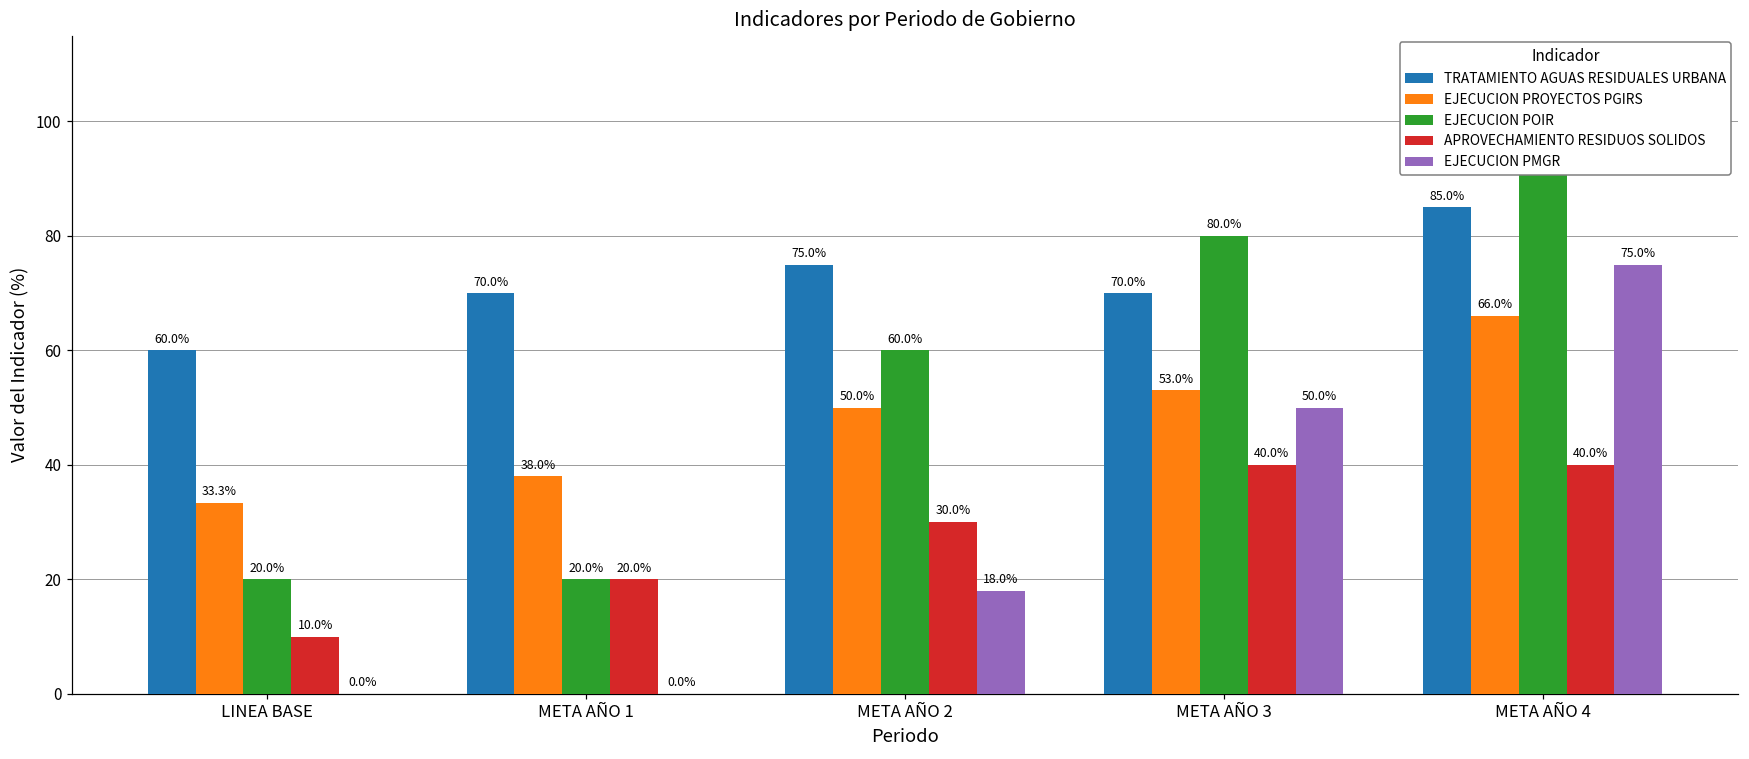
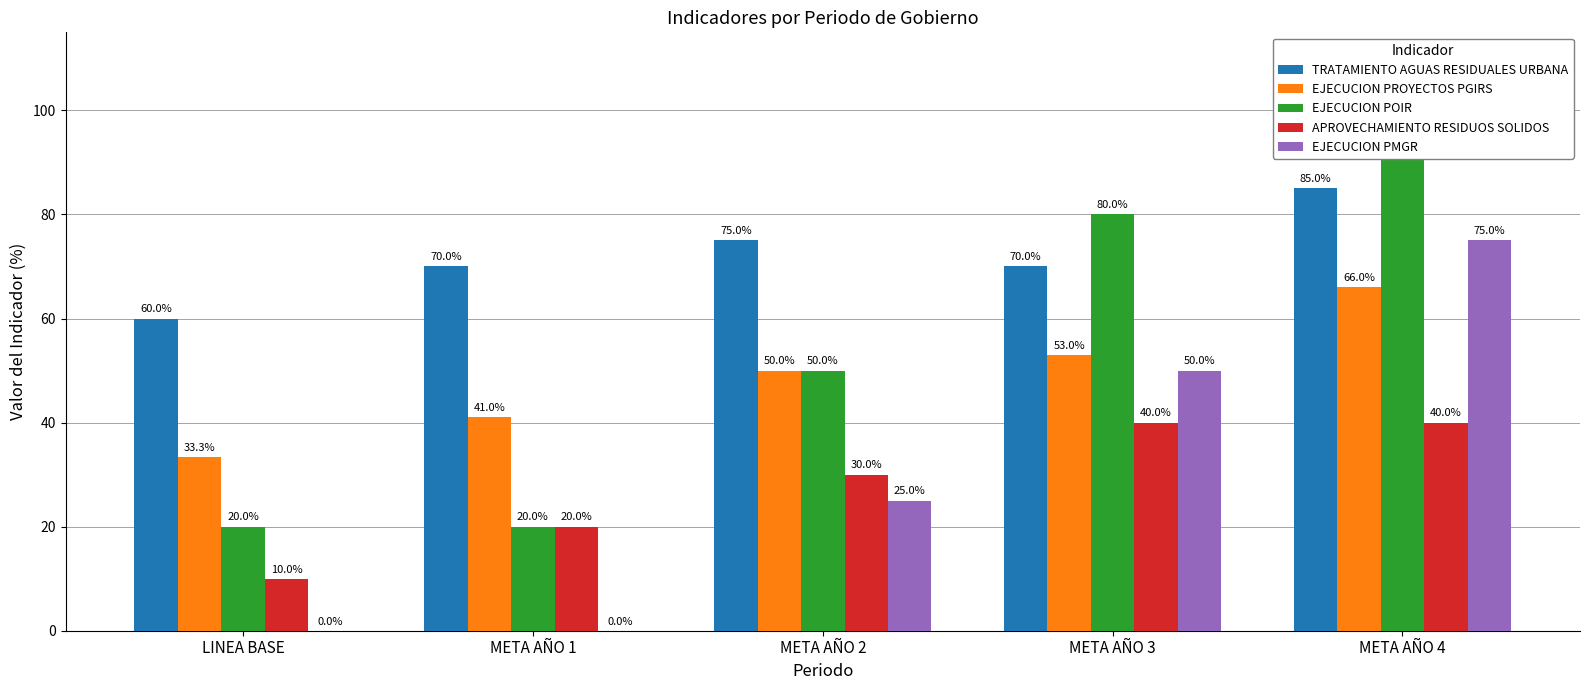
EJECUCION PROYECTOS PGIRS, META AÑO 1: 38.0% -> 41.0%
EJECUCION POIR, META AÑO 2: 60.0% -> 50.0%
EJECUCION PMGR, META AÑO 2: 18.0% -> 25.0%
